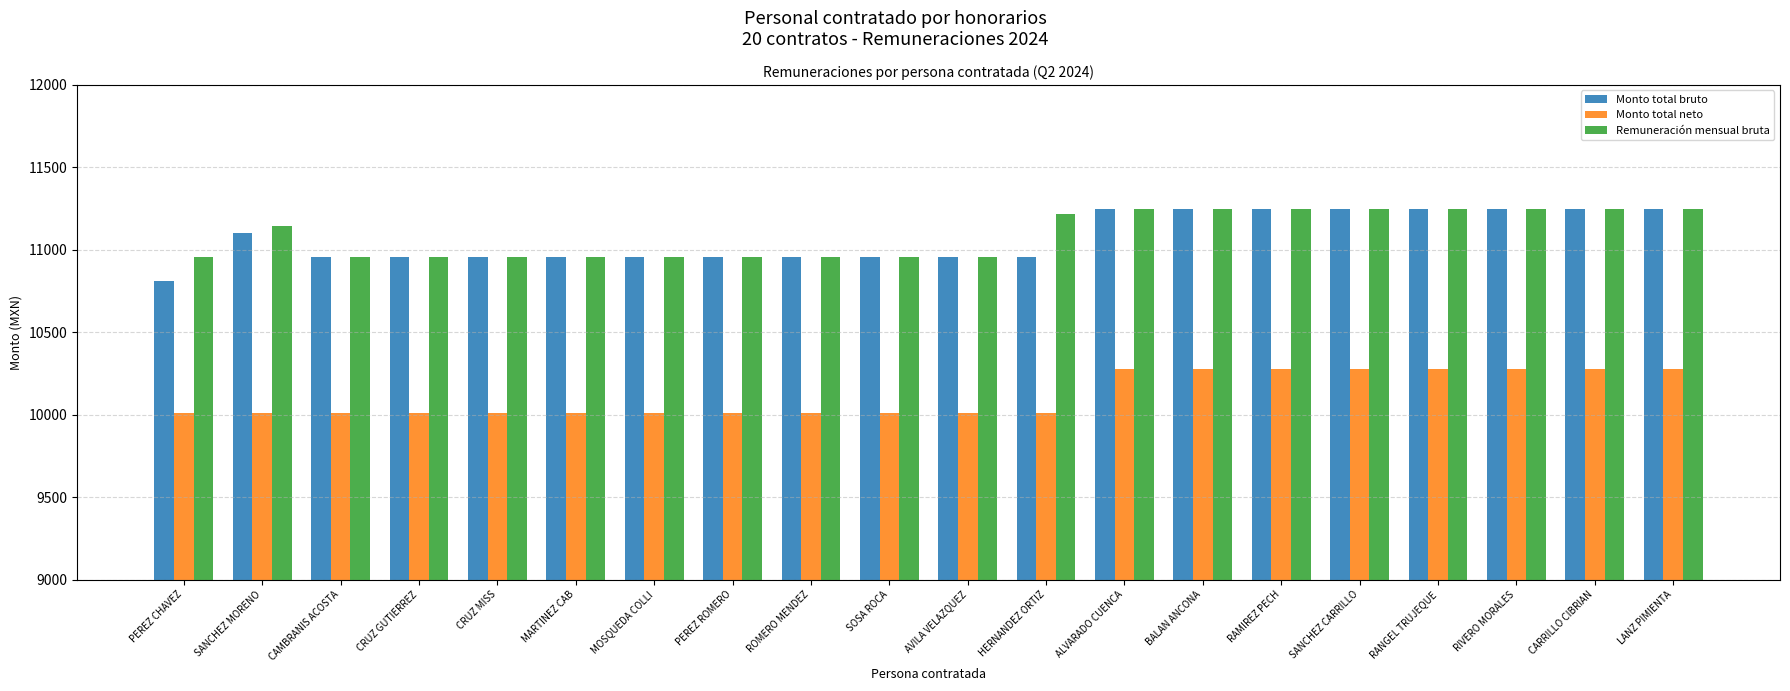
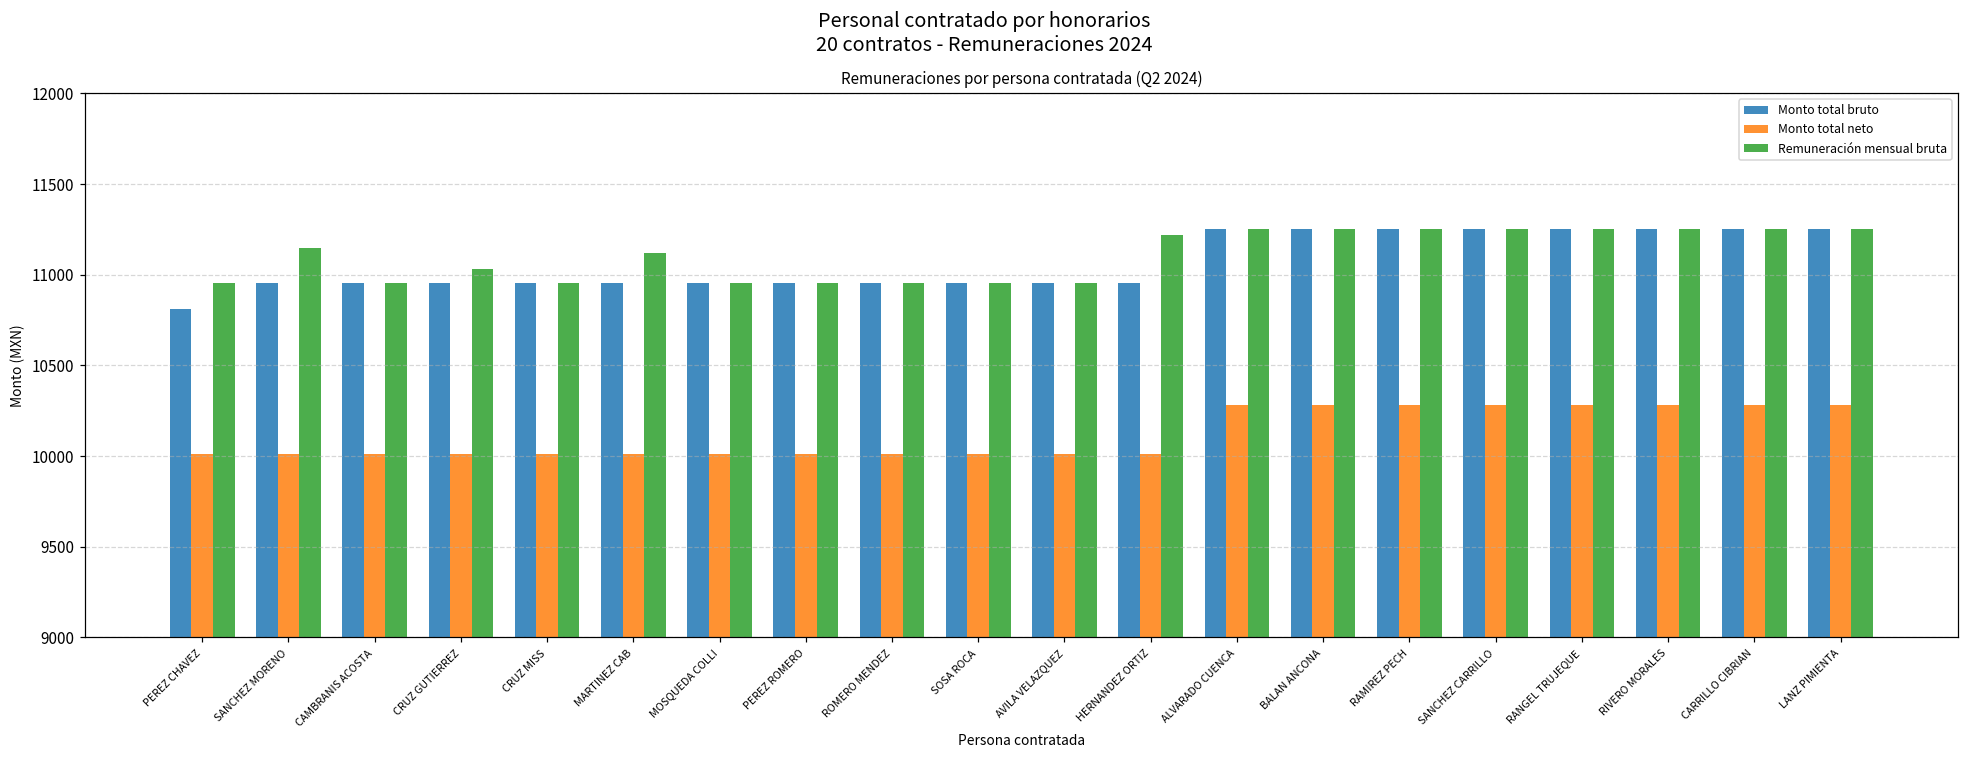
Monto total bruto, SANCHEZ MORENO: 11100 -> 10950
Remuneración mensual bruta, CRUZ GUTIERREZ: 10950 -> 11030
Remuneración mensual bruta, MARTINEZ CAB: 10950 -> 11120
